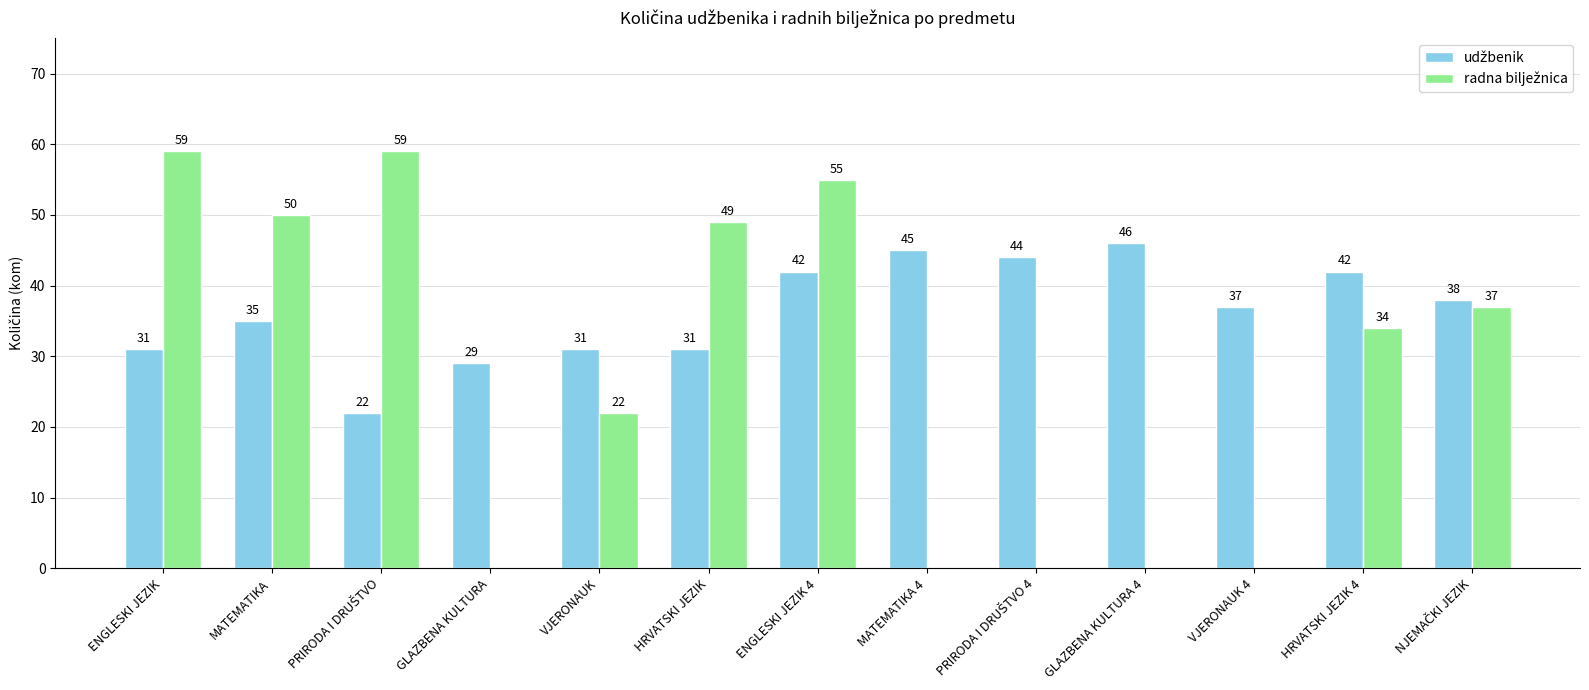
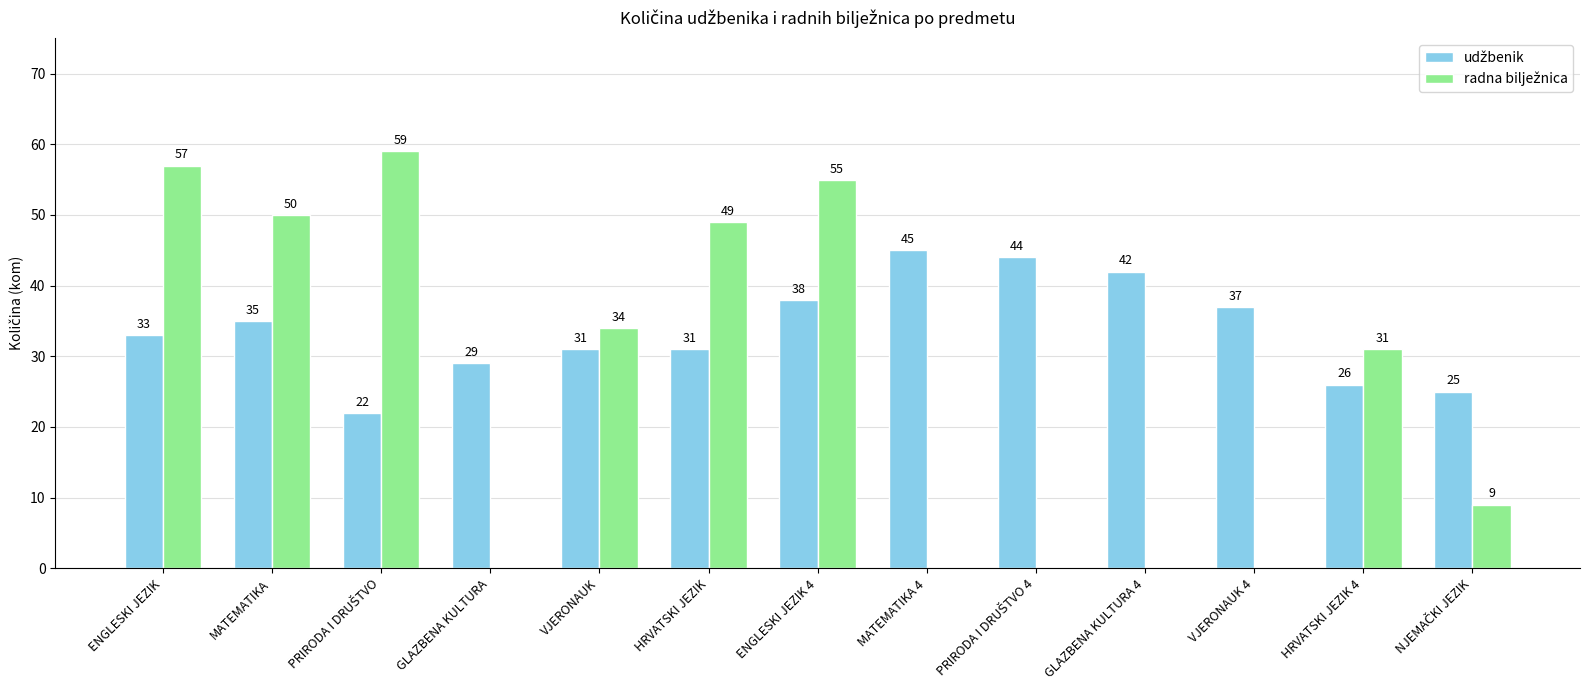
udžbenik, ENGLESKI JEZIK: 31 -> 33
radna bilježnica, ENGLESKI JEZIK: 59 -> 57
radna bilježnica, VJERONAUK: 22 -> 34
udžbenik, ENGLESKI JEZIK 4: 42 -> 38
udžbenik, GLAZBENA KULTURA 4: 46 -> 42
udžbenik, HRVATSKI JEZIK 4: 42 -> 26
radna bilježnica, HRVATSKI JEZIK 4: 34 -> 31
udžbenik, NJEMAČKI JEZIK: 38 -> 25
radna bilježnica, NJEMAČKI JEZIK: 37 -> 9
